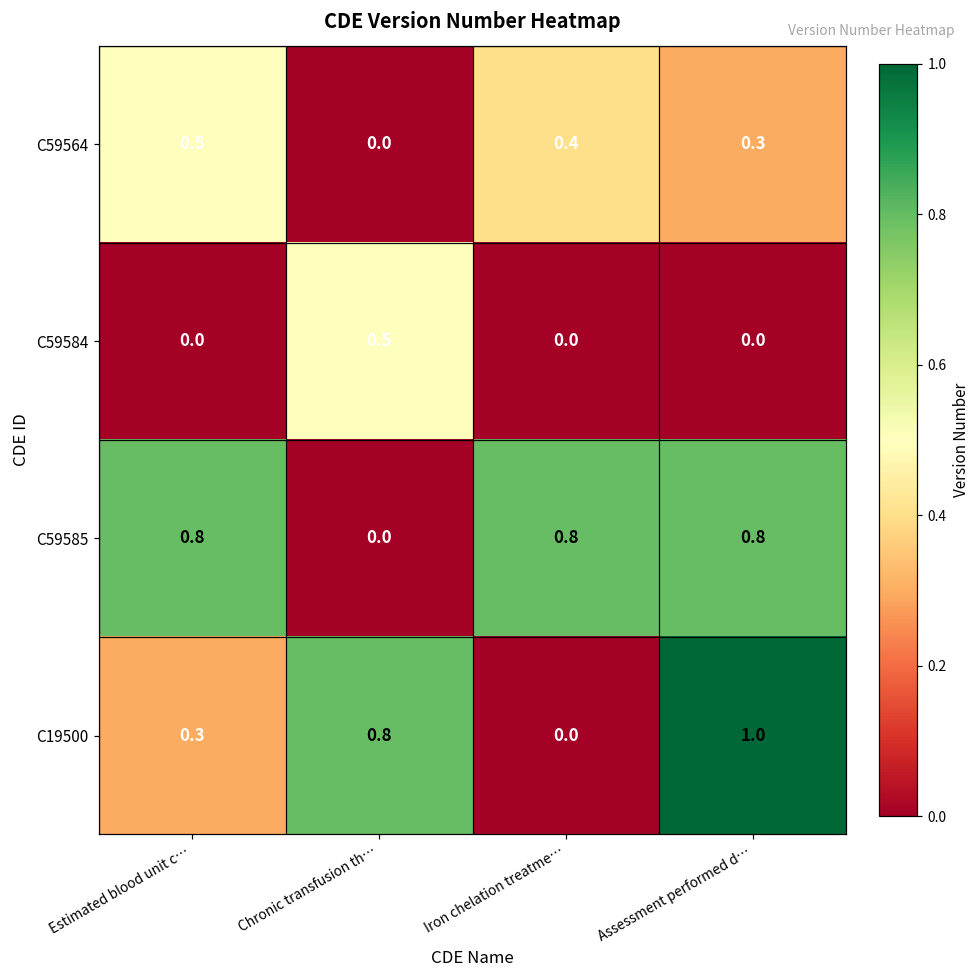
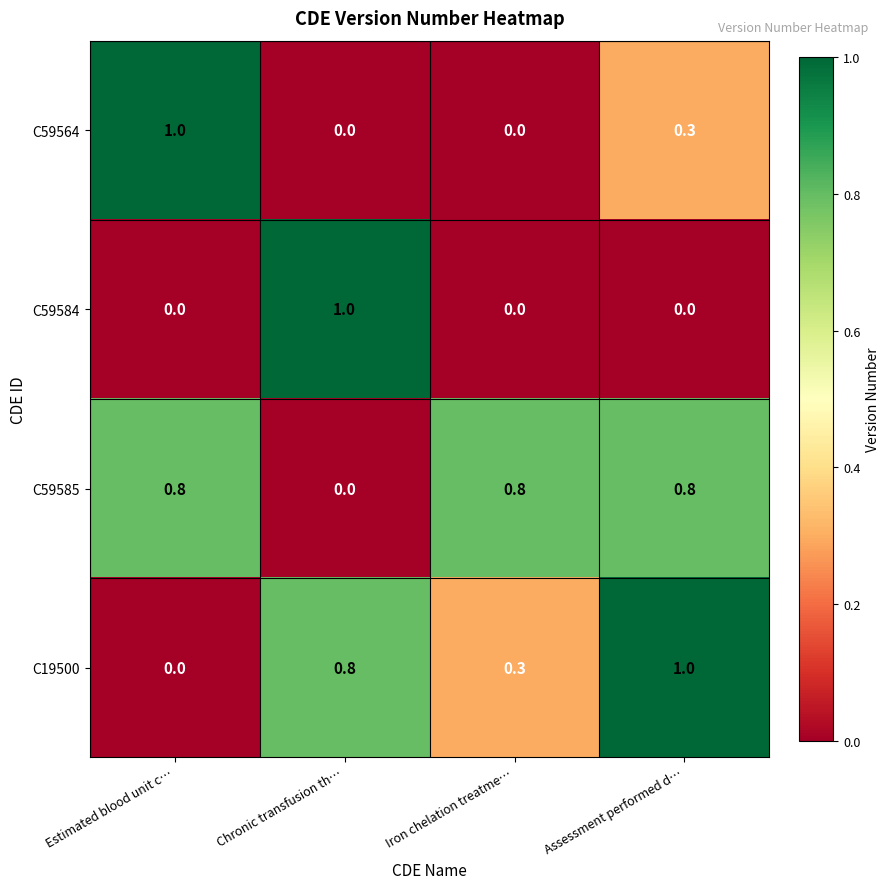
C59564, Estimated blood unit c…: 0.5 -> 1.0
C59564, Iron chelation treatme…: 0.4 -> 0.0
C59584, Chronic transfusion th…: 0.5 -> 1.0
C19500, Estimated blood unit c…: 0.3 -> 0.0
C19500, Iron chelation treatme…: 0.0 -> 0.3
